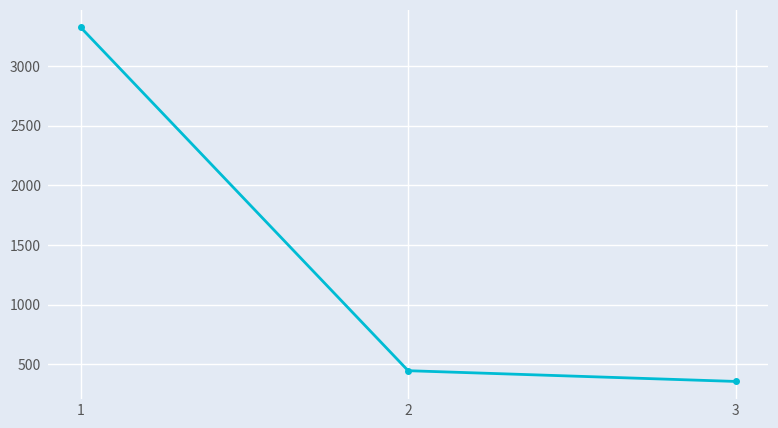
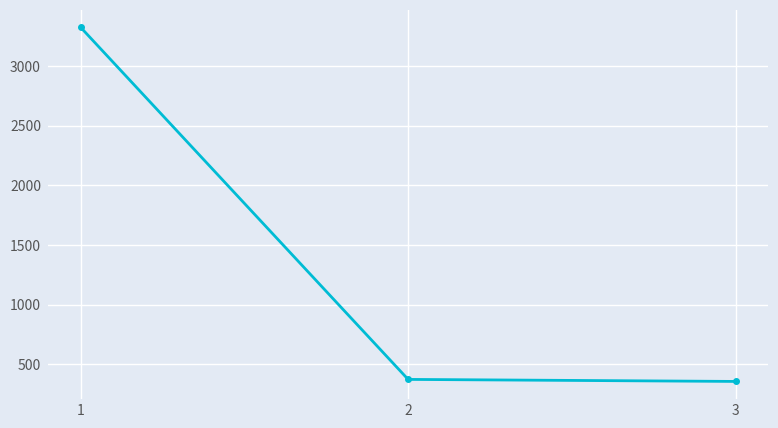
2: 450 -> 370
